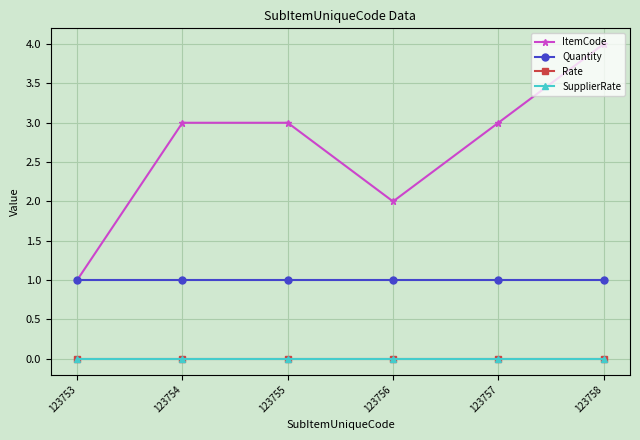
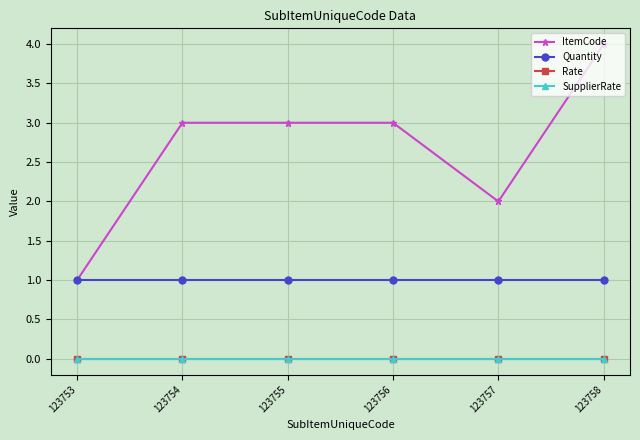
ItemCode, 123756: 2 -> 3
ItemCode, 123757: 3 -> 2
